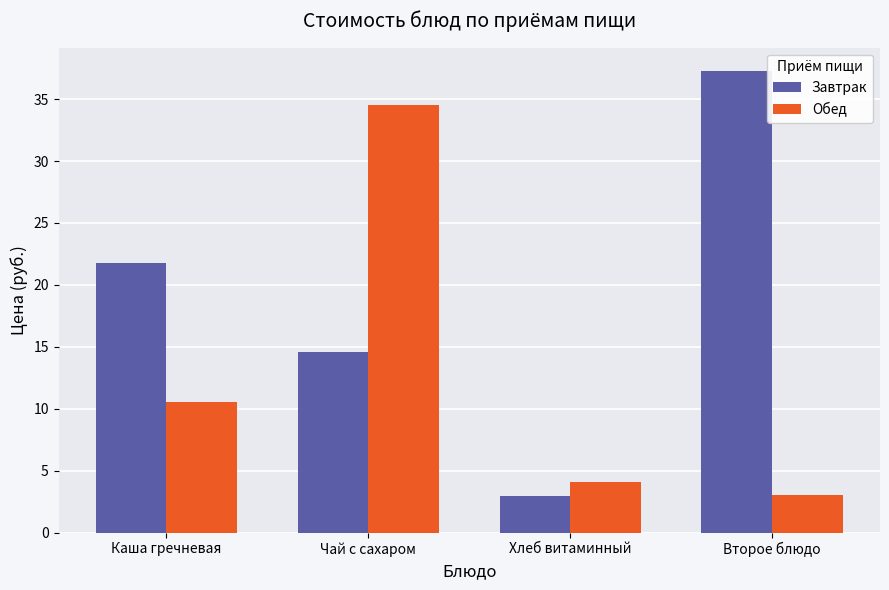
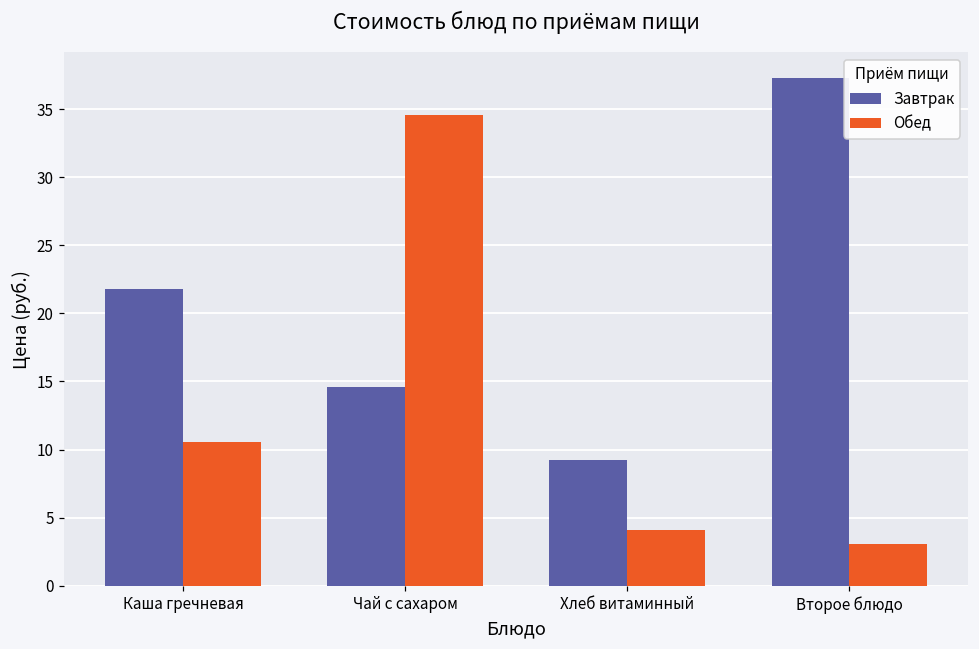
Завтрак, Хлеб витаминный: 3.0 -> 9.2
